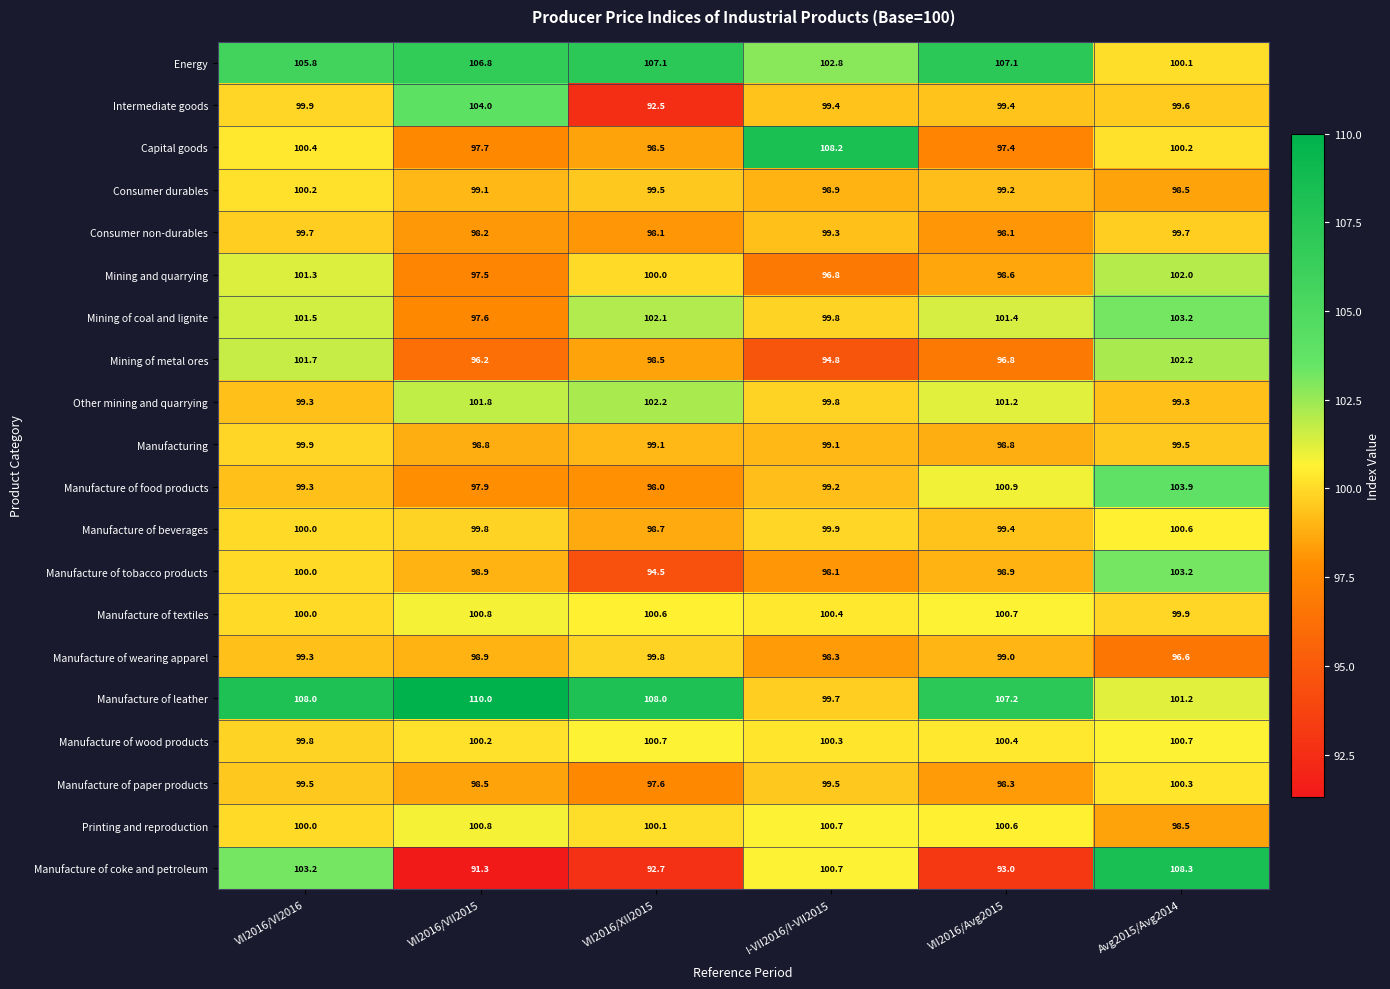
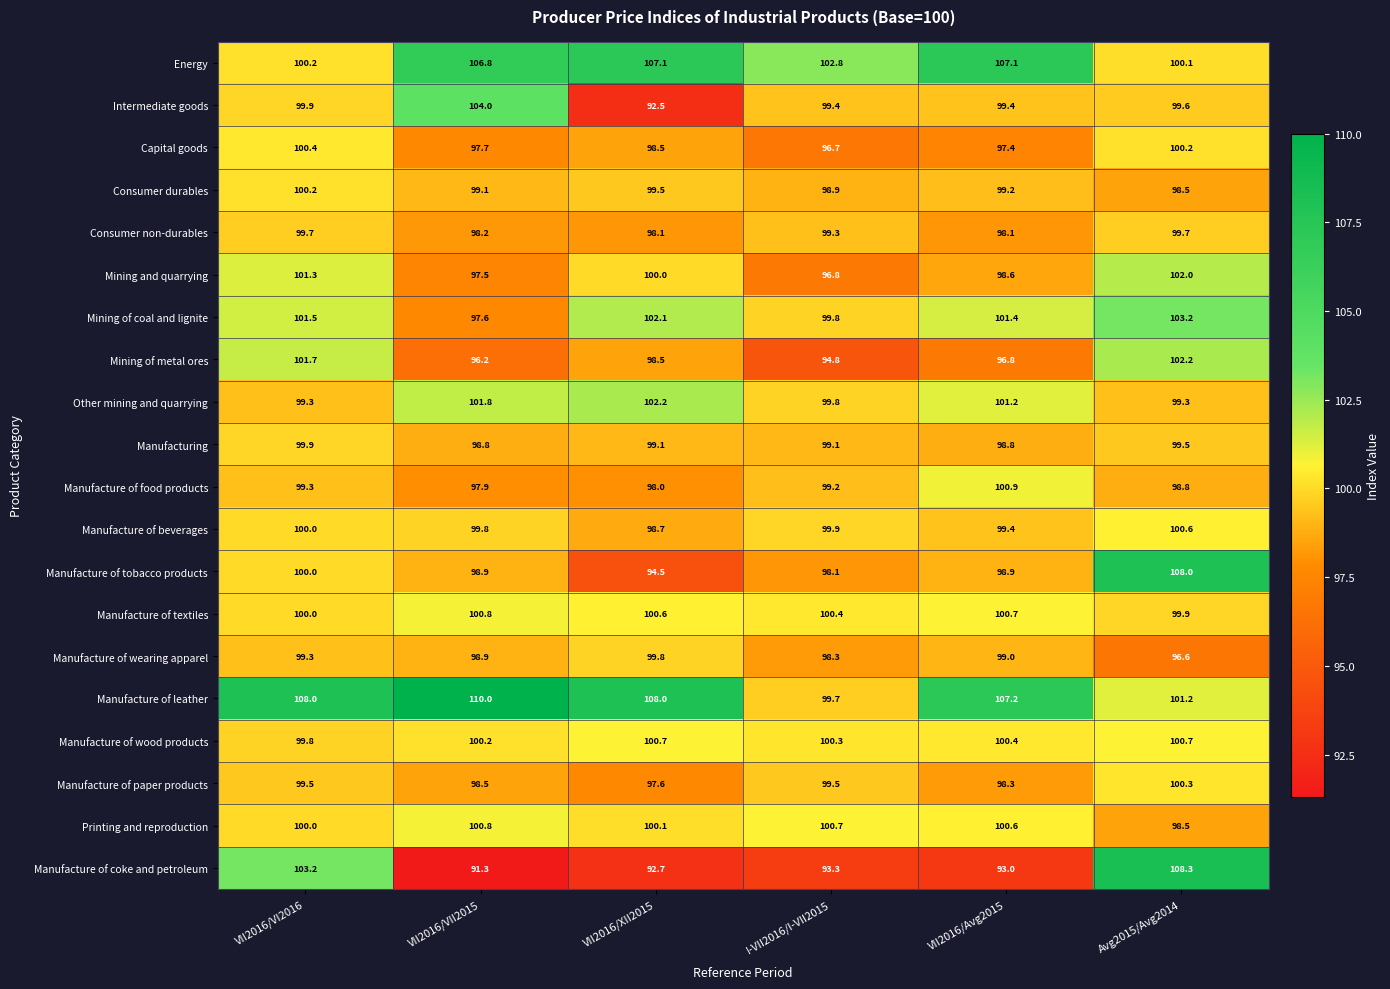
Energy, VII2016/VI2016: 105.8 -> 100.2
Capital goods, I-VII2016/I-VII2015: 108.2 -> 96.7
Manufacture of food products, Avg2015/Avg2014: 103.9 -> 98.8
Manufacture of tobacco products, Avg2015/Avg2014: 103.2 -> 108.0
Manufacture of coke and petroleum, I-VII2016/I-VII2015: 100.7 -> 93.3
